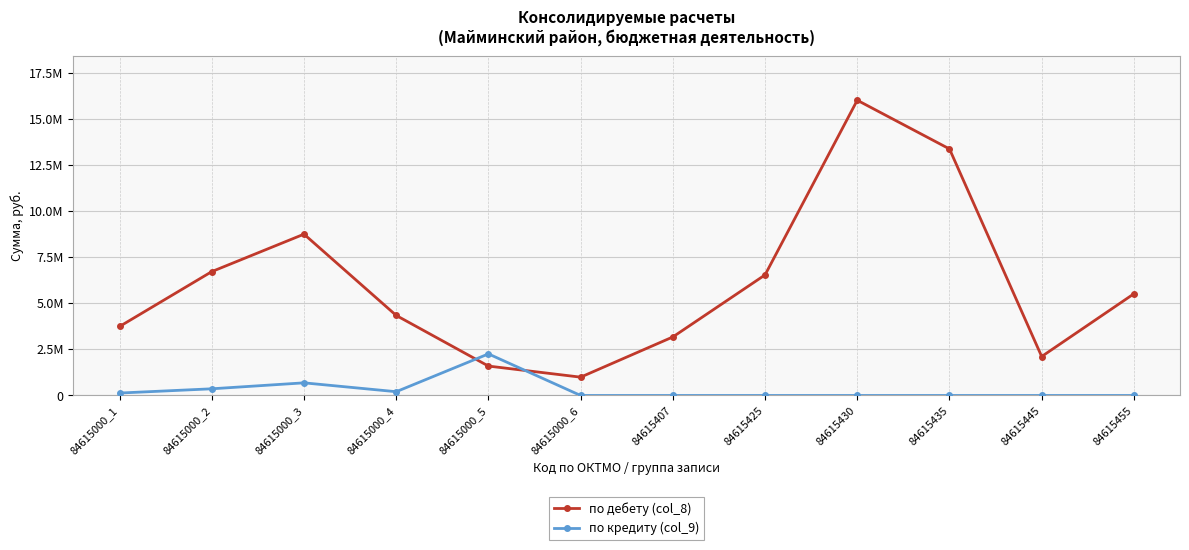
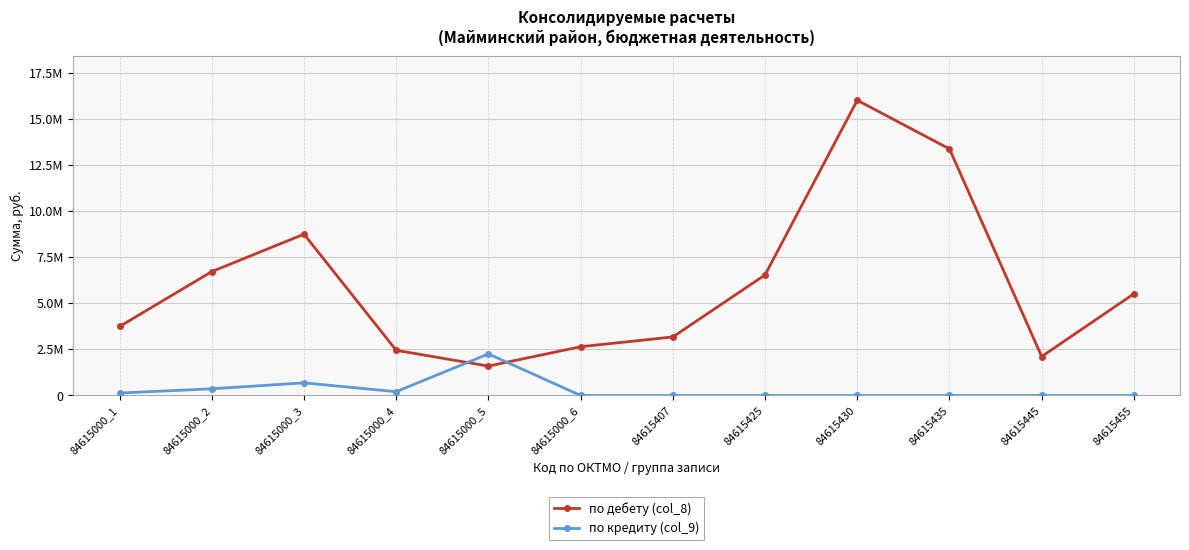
по дебету (col_8), 84615000_4: 4300000 -> 2400000
по дебету (col_8), 84615000_6: 1000000 -> 2600000
